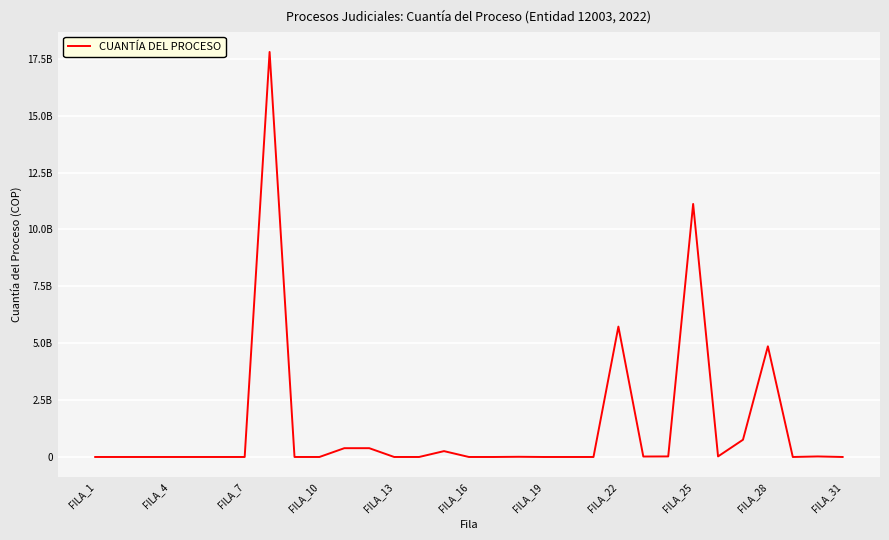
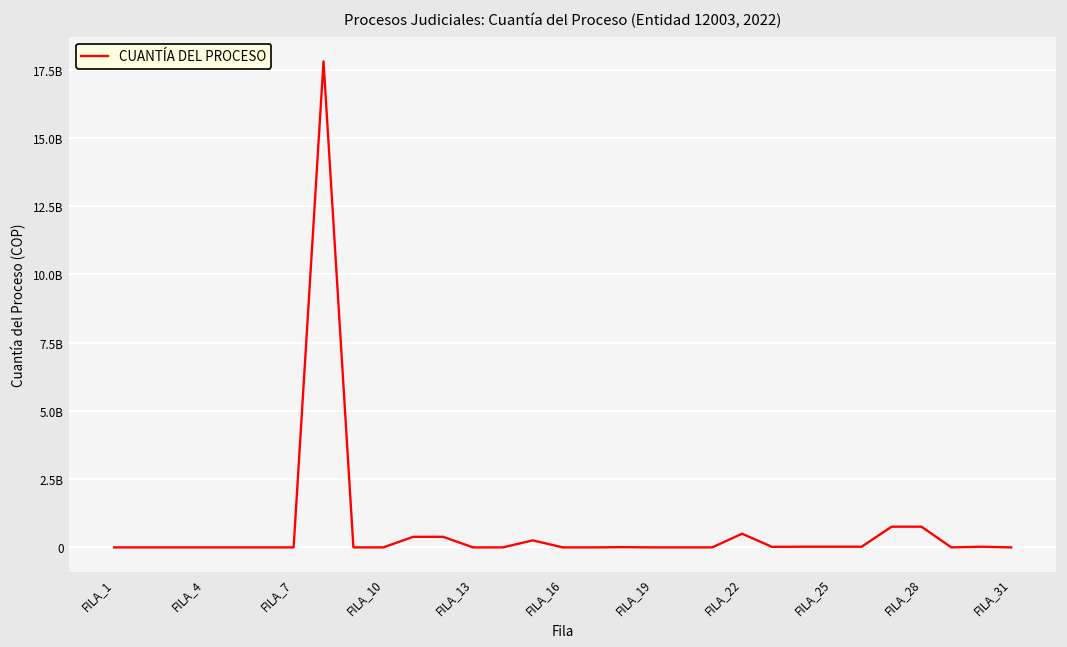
FILA_22: 5700000000 -> 500000000
FILA_25: 11100000000 -> 0
FILA_28: 4900000000 -> 800000000
